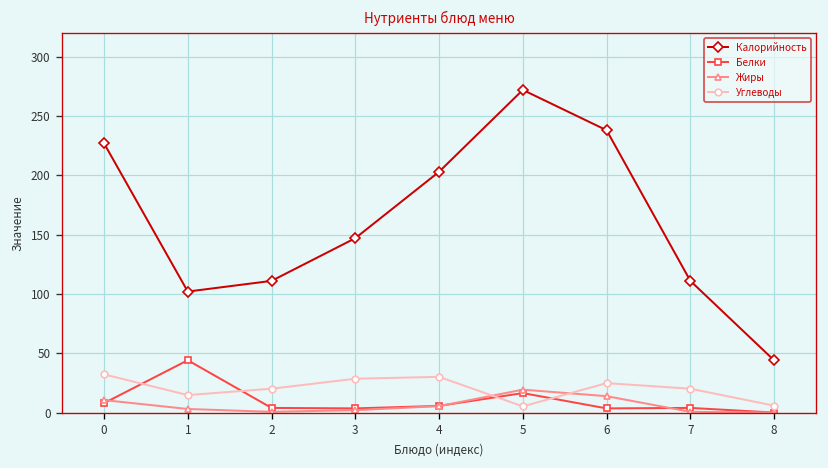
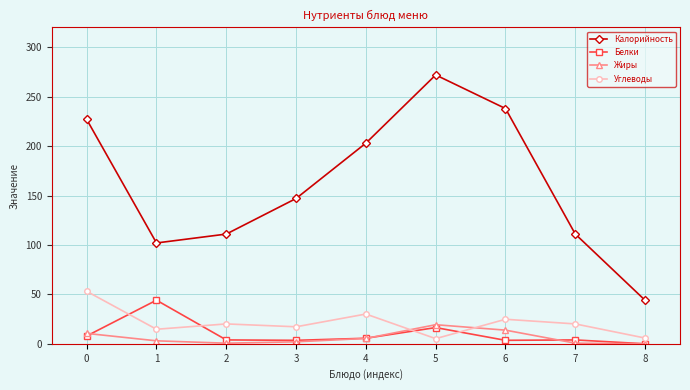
Углеводы, 0: 30 -> 50
Углеводы, 3: 30 -> 20
